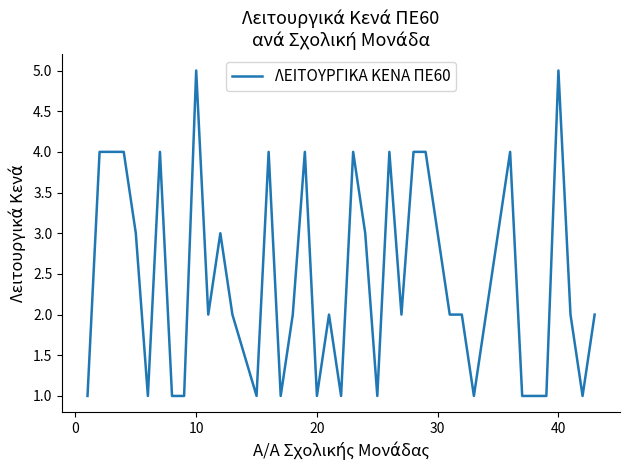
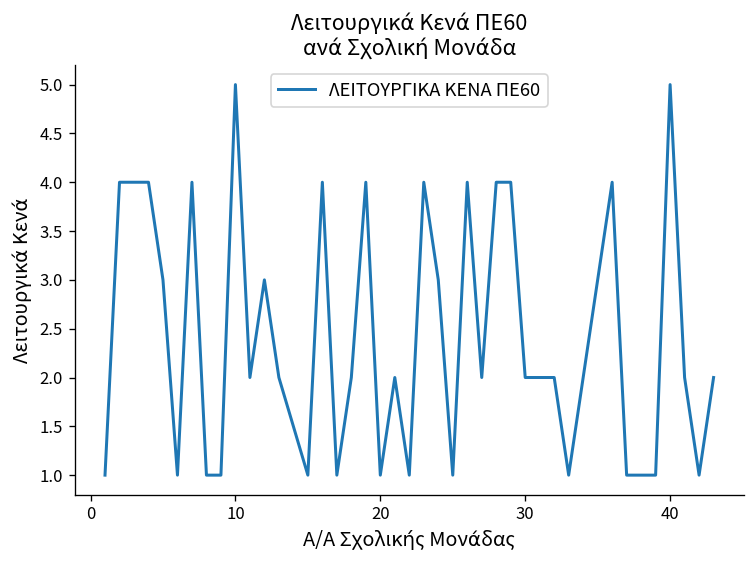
30: 3 -> 2
